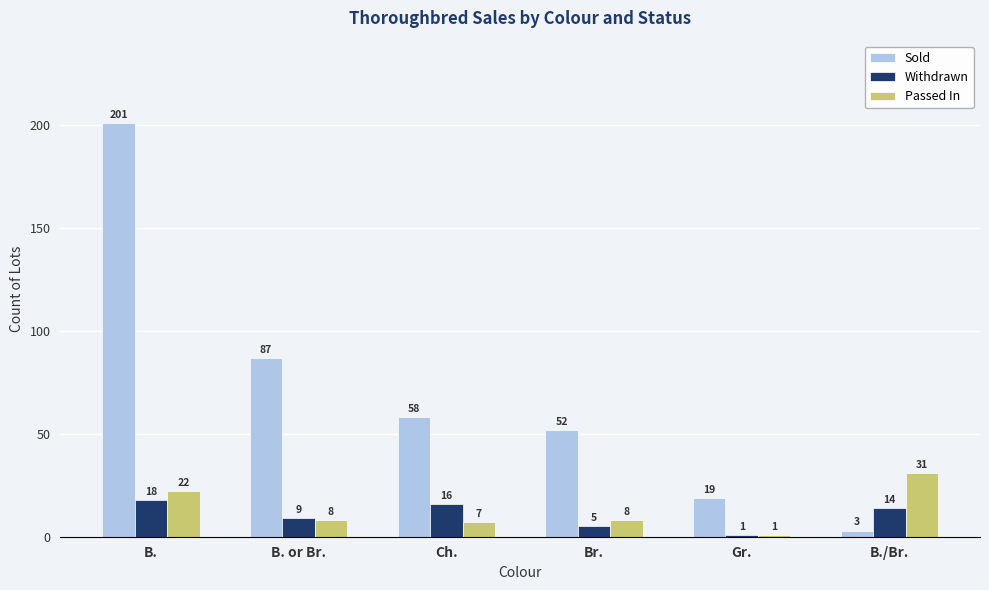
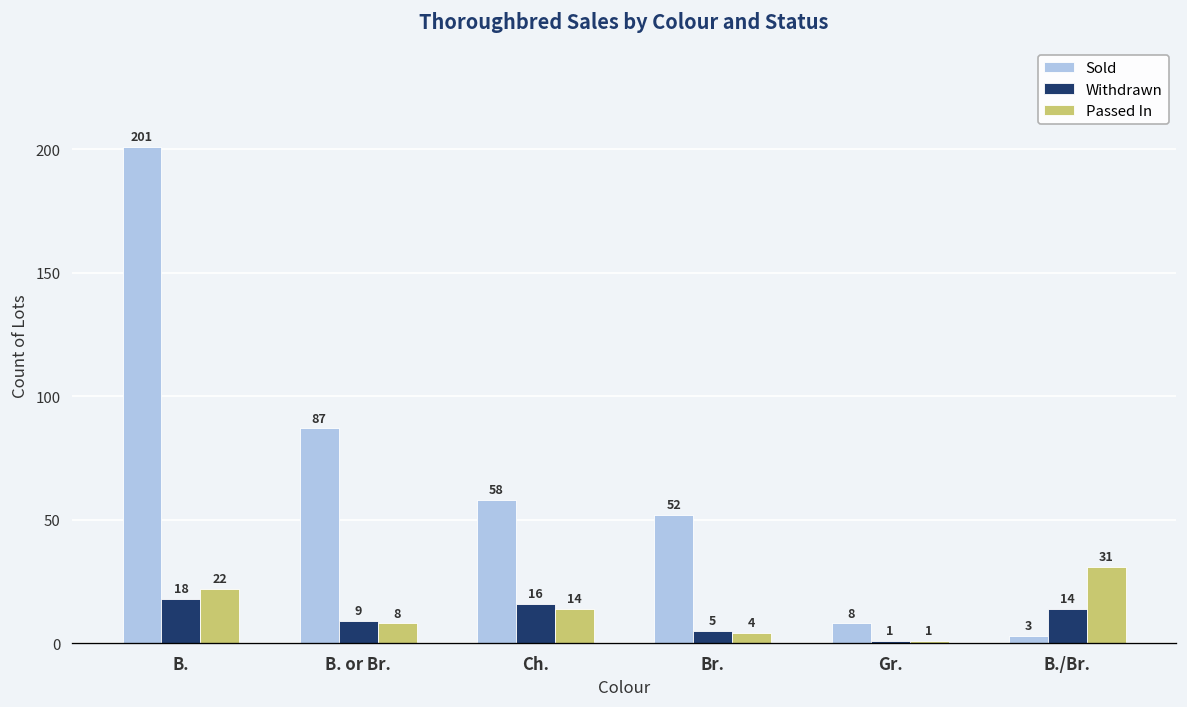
Passed In, Ch.: 7 -> 14
Passed In, Br.: 8 -> 4
Sold, Gr.: 19 -> 8
